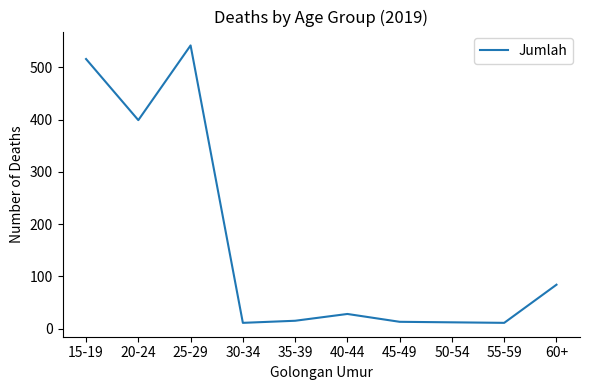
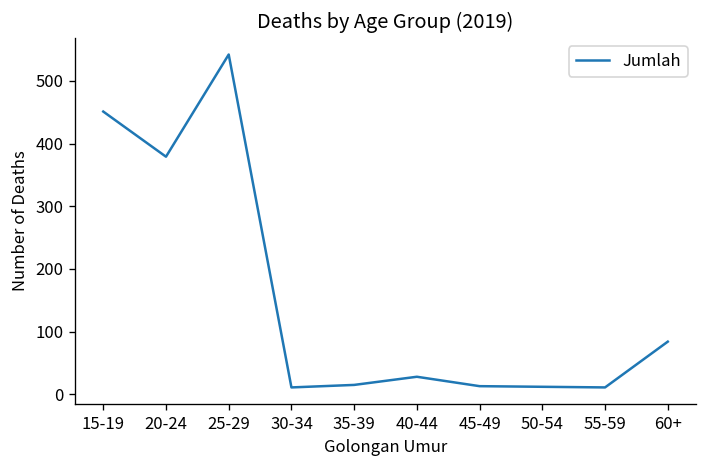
15-19: 520 -> 450
20-24: 400 -> 380
